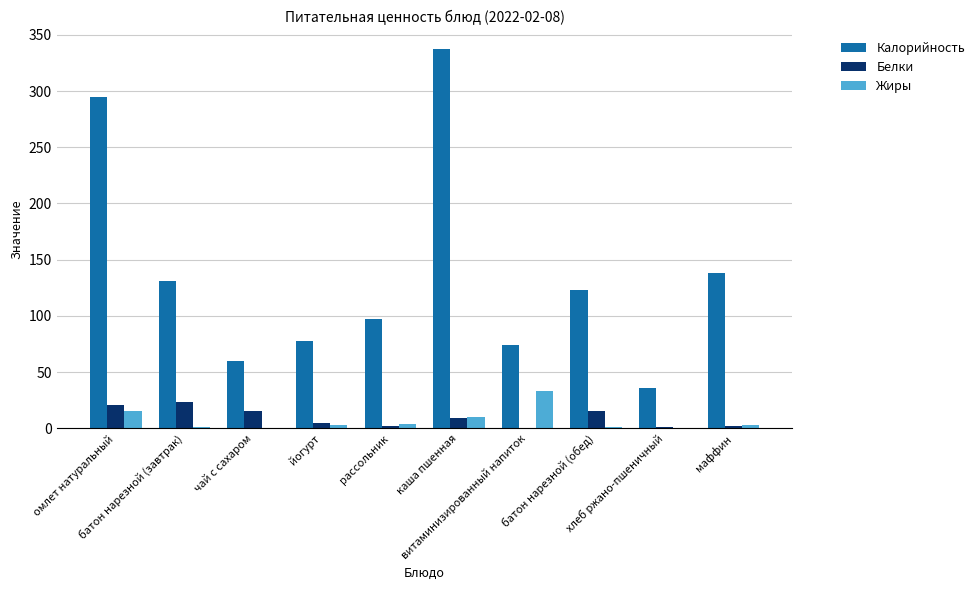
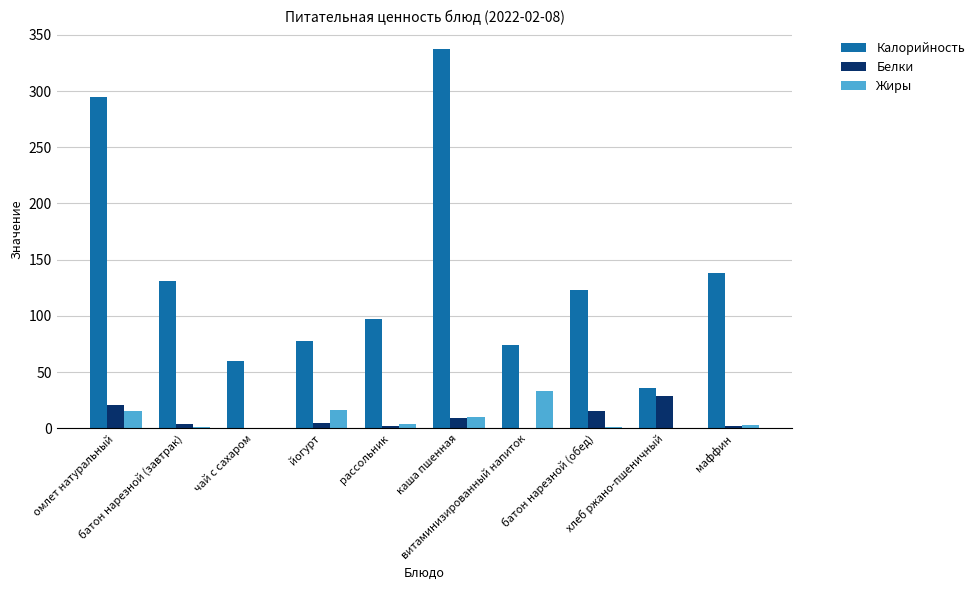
Белки, батон нарезной (завтрак): 23 -> 4
Белки, чай с сахаром: 15 -> 0
Жиры, йогурт: 3 -> 16
Белки, хлеб ржано-пшеничный: 1 -> 29
